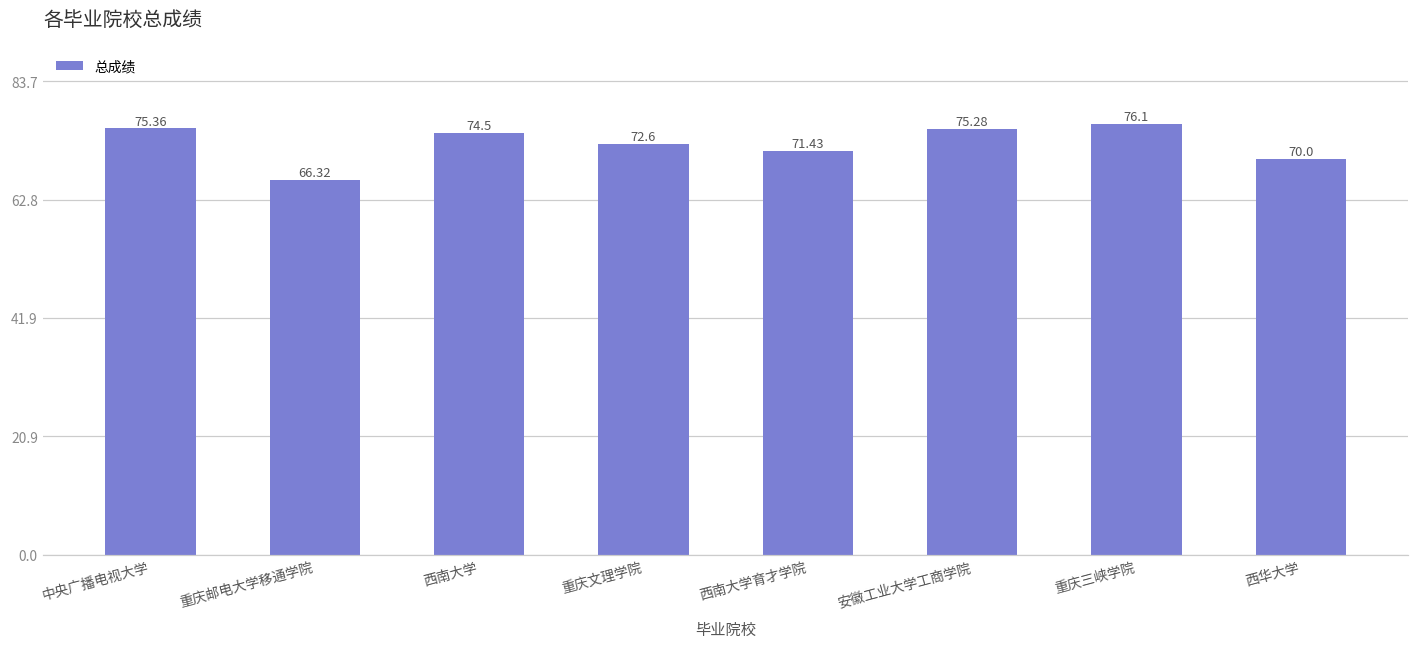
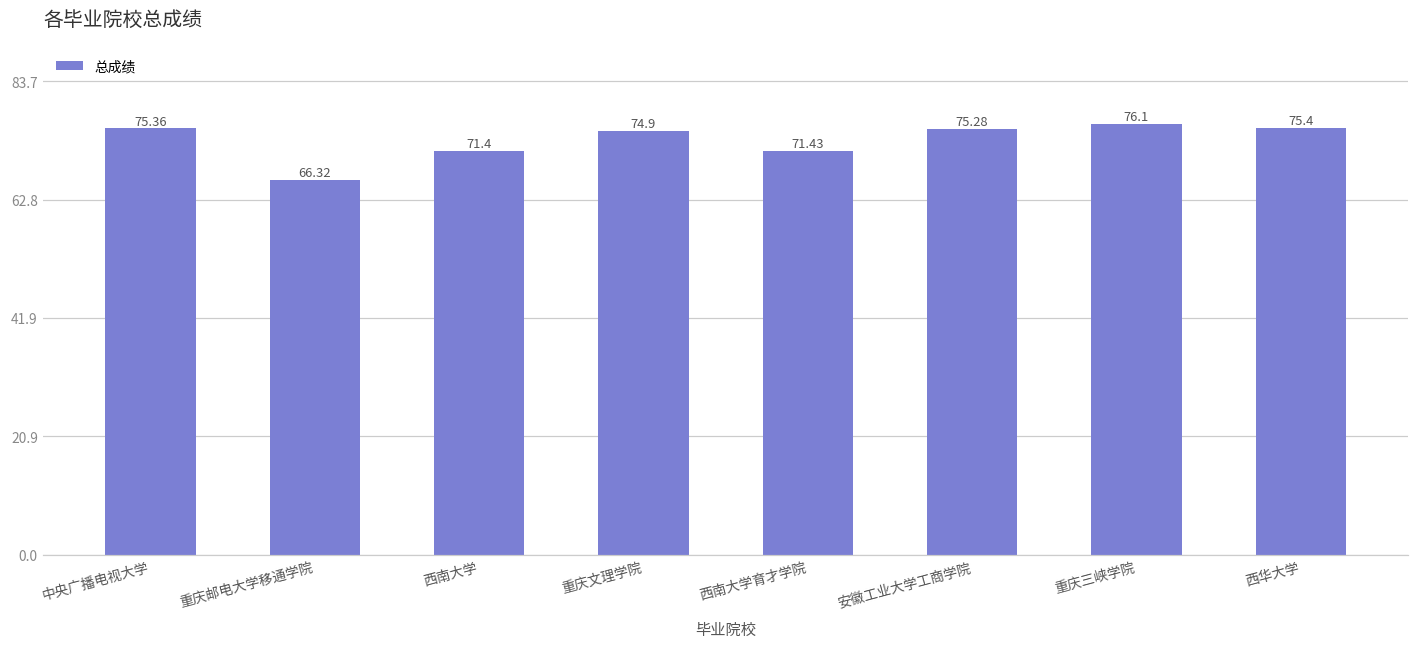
西南大学: 74.5 -> 71.4
重庆文理学院: 72.6 -> 74.9
西华大学: 70.0 -> 75.4
